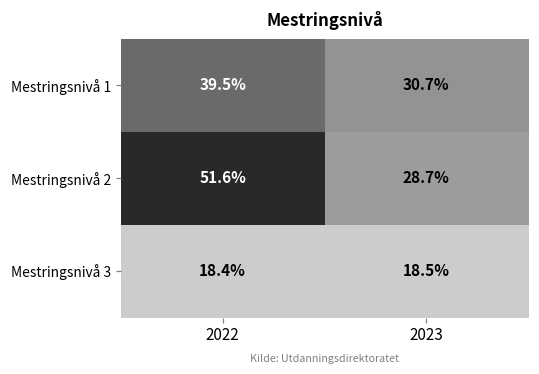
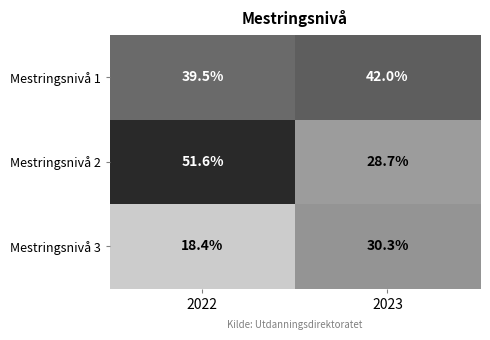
Mestringsnivå 1, 2023: 30.7% -> 42.0%
Mestringsnivå 3, 2023: 18.5% -> 30.3%
